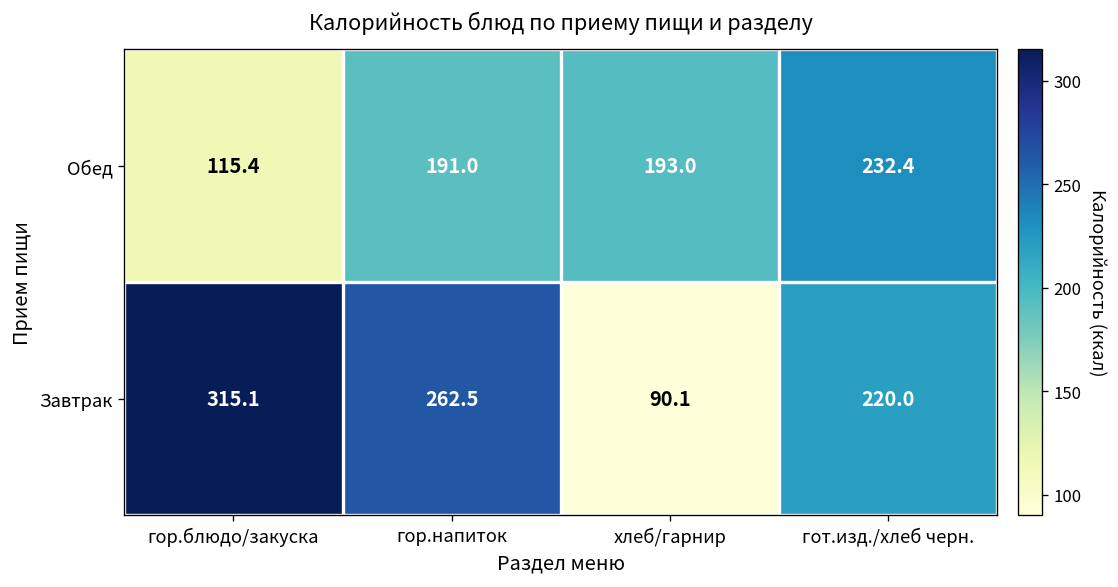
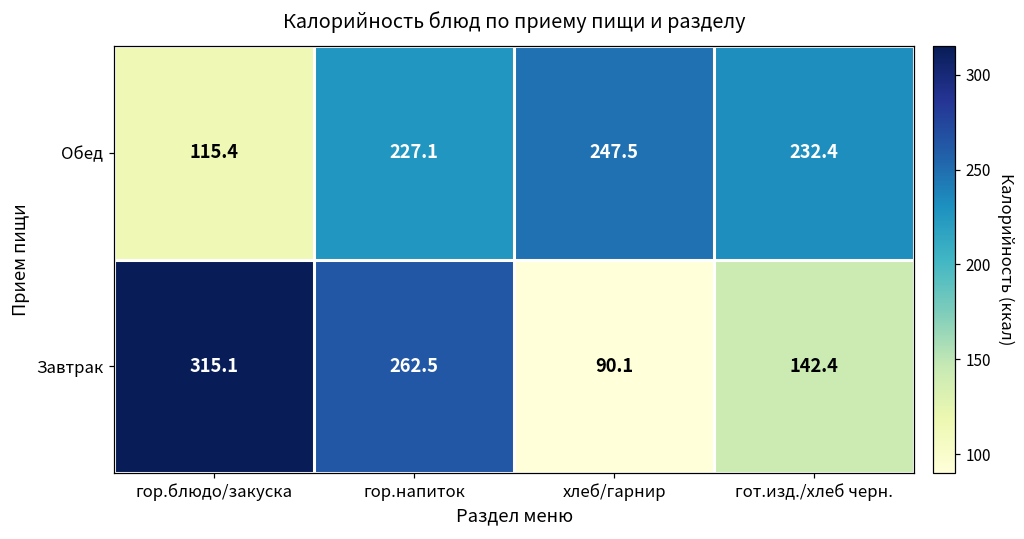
Обед, гор.напиток: 191.0 -> 227.1
Обед, хлеб/гарнир: 193.0 -> 247.5
Завтрак, гот.изд./хлеб черн.: 220.0 -> 142.4
